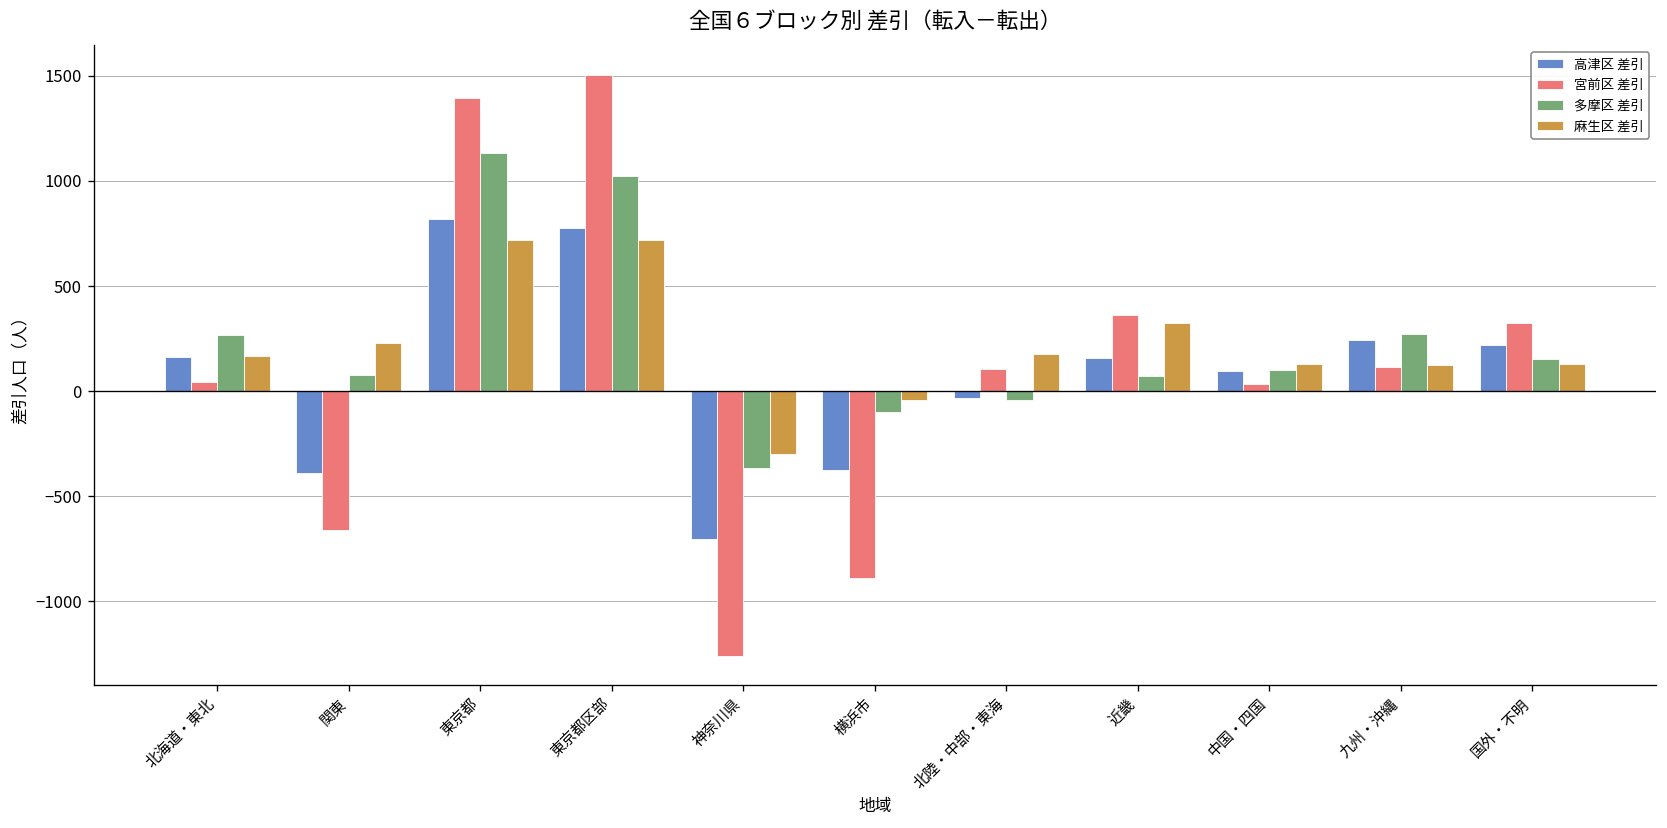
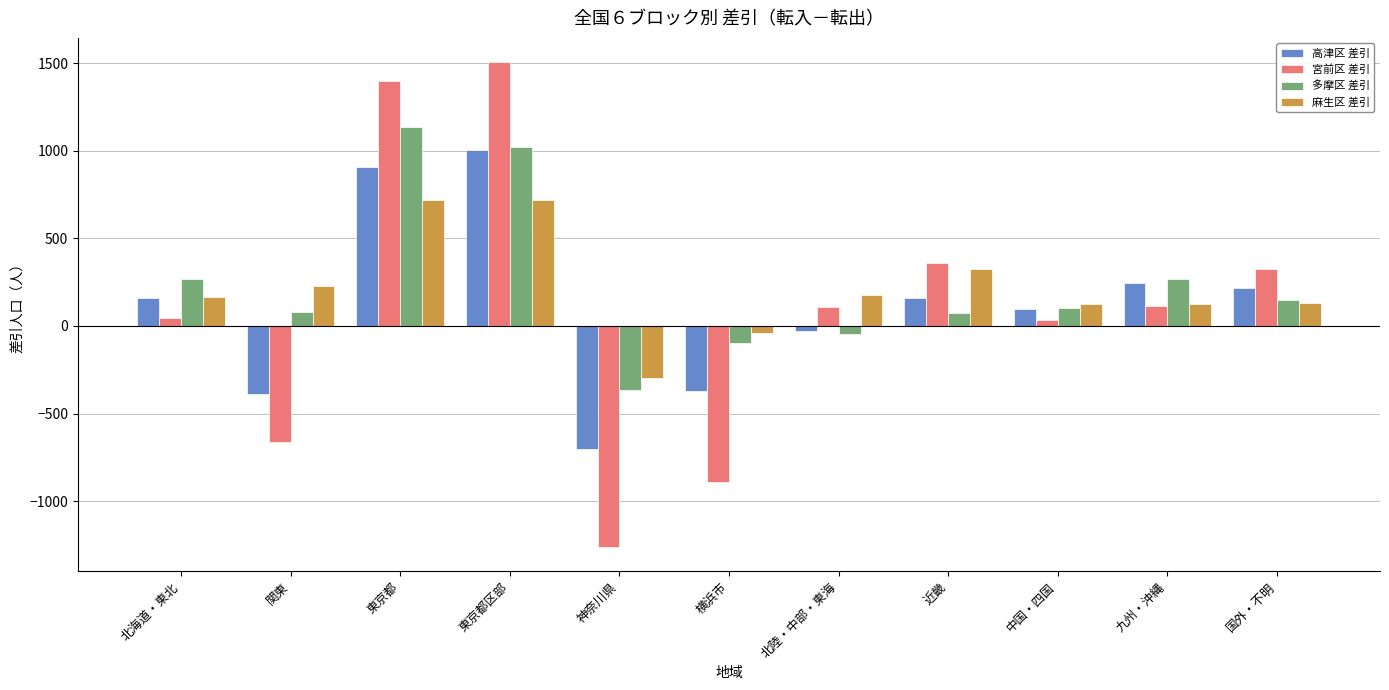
高津区 差引, 東京都: 820 -> 910
高津区 差引, 東京都区部: 770 -> 1010
